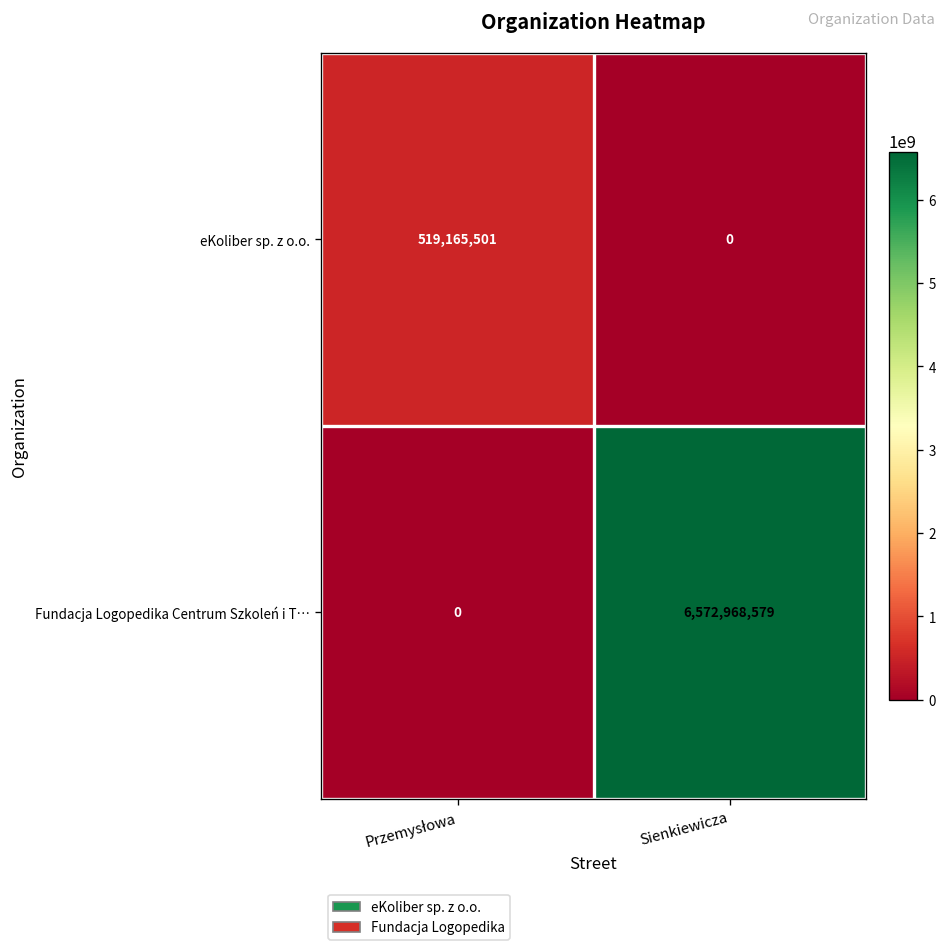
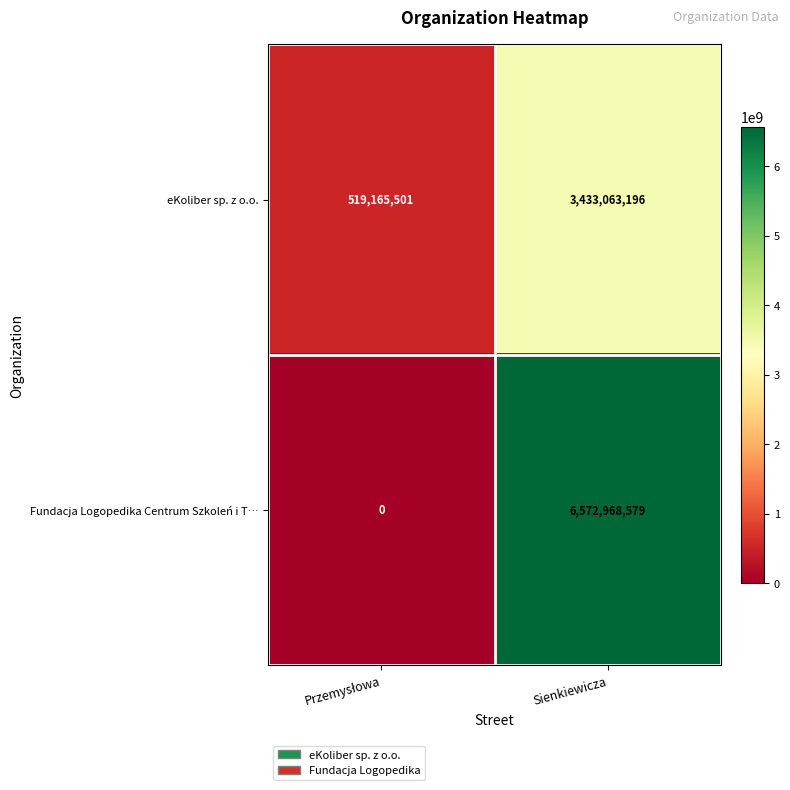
eKoliber sp. z o.o., Sienkiewicza: 0 -> 3,433,063,196
